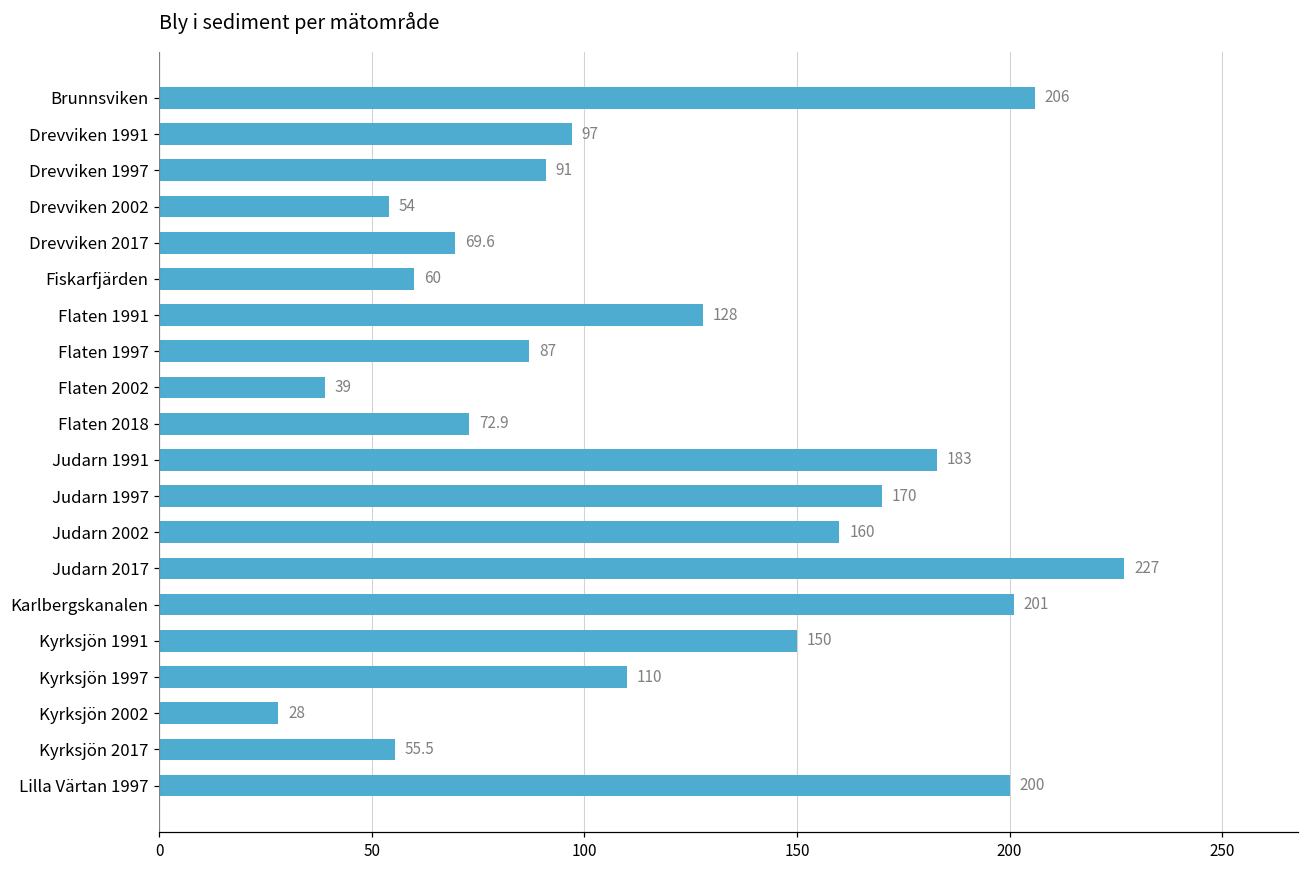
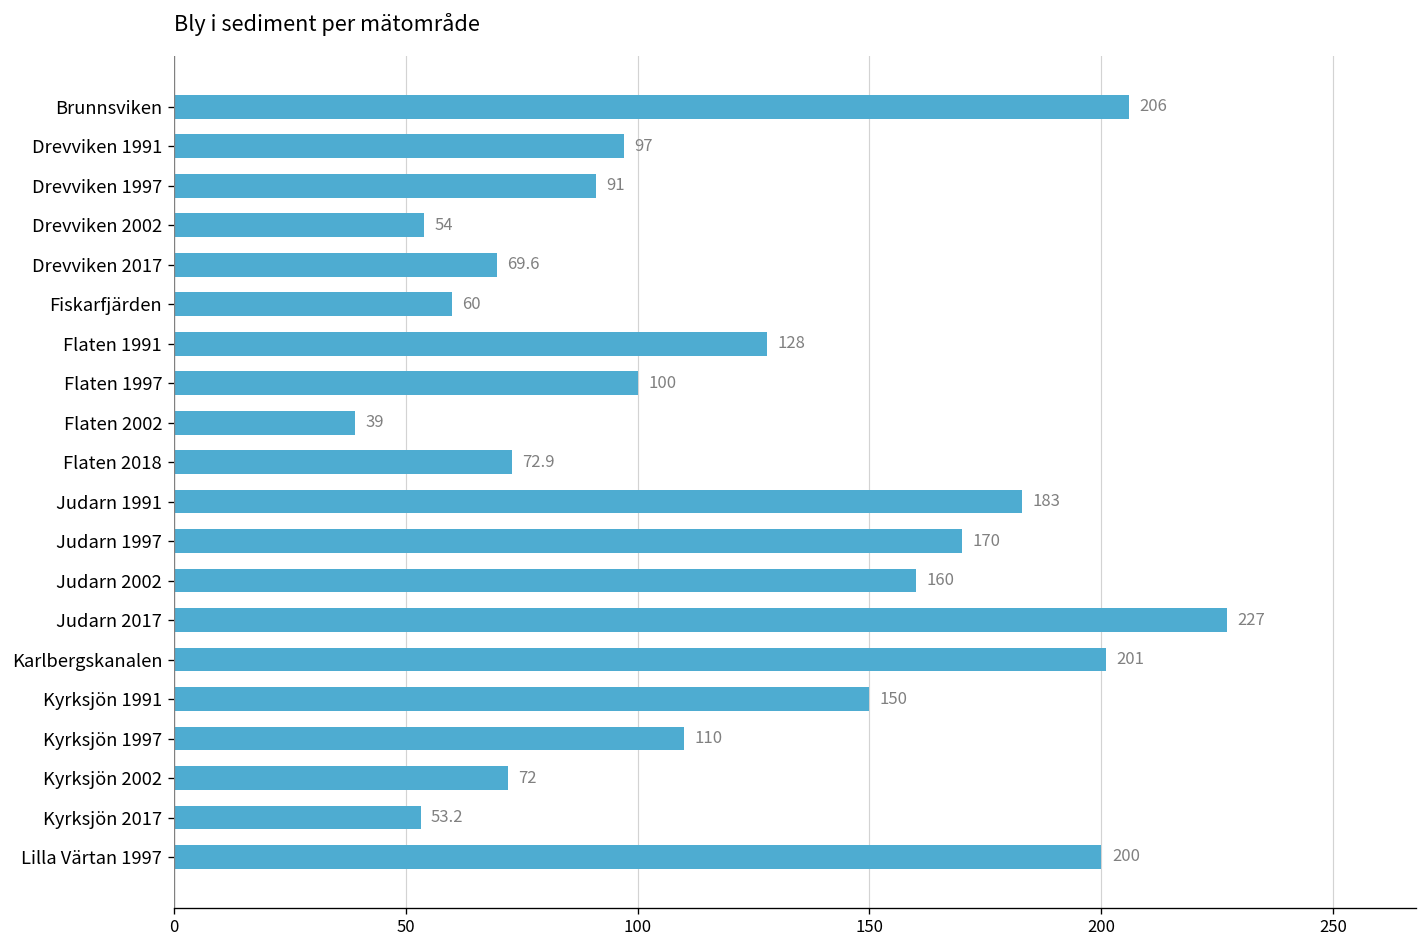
Flaten 1997: 87 -> 100
Kyrksjön 2002: 28 -> 72
Kyrksjön 2017: 55.5 -> 53.2
